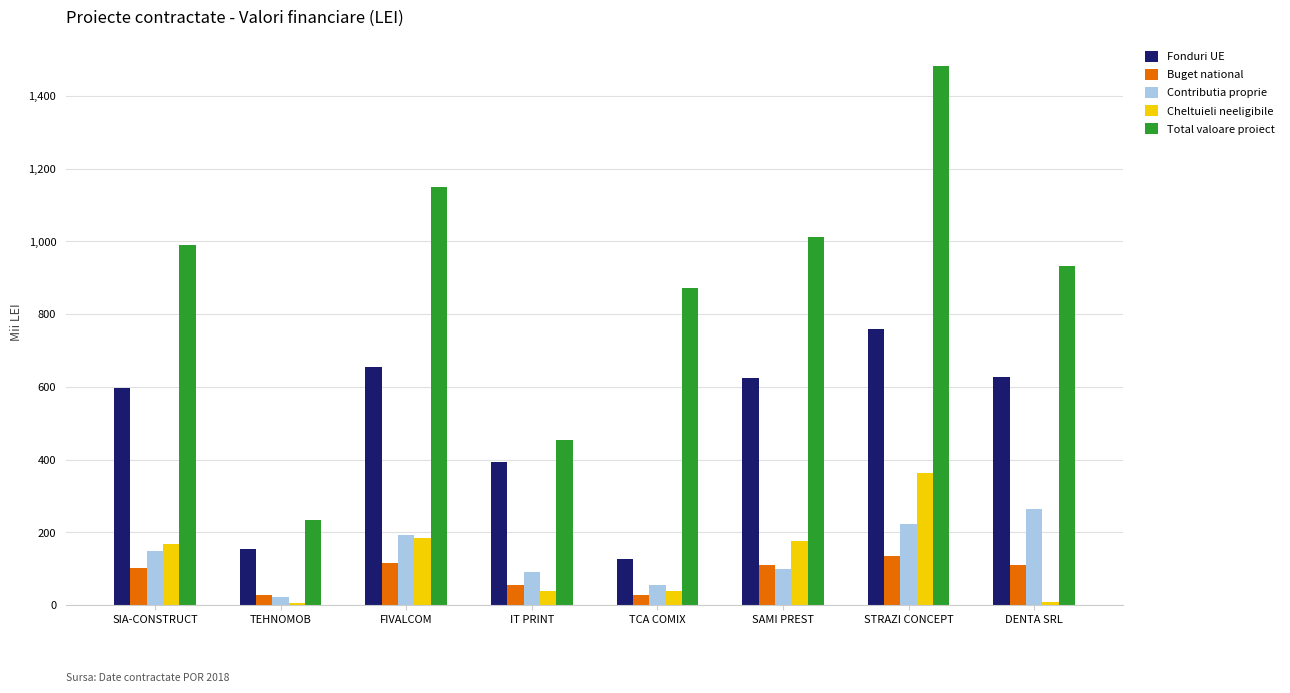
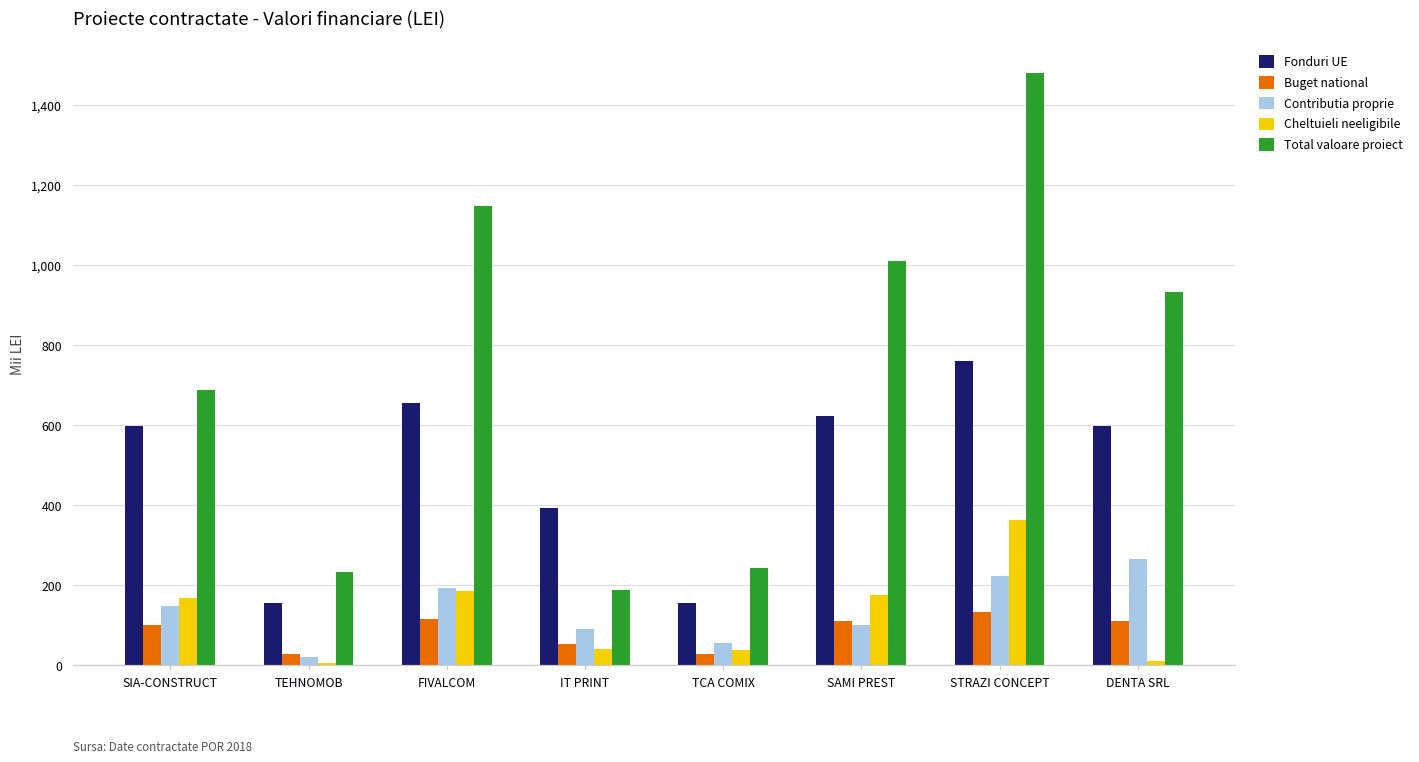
Total valoare proiect, SIA-CONSTRUCT: 990 -> 690
Total valoare proiect, IT PRINT: 460 -> 190
Fonduri UE, TCA COMIX: 130 -> 160
Total valoare proiect, TCA COMIX: 870 -> 240
Fonduri UE, DENTA SRL: 630 -> 600
